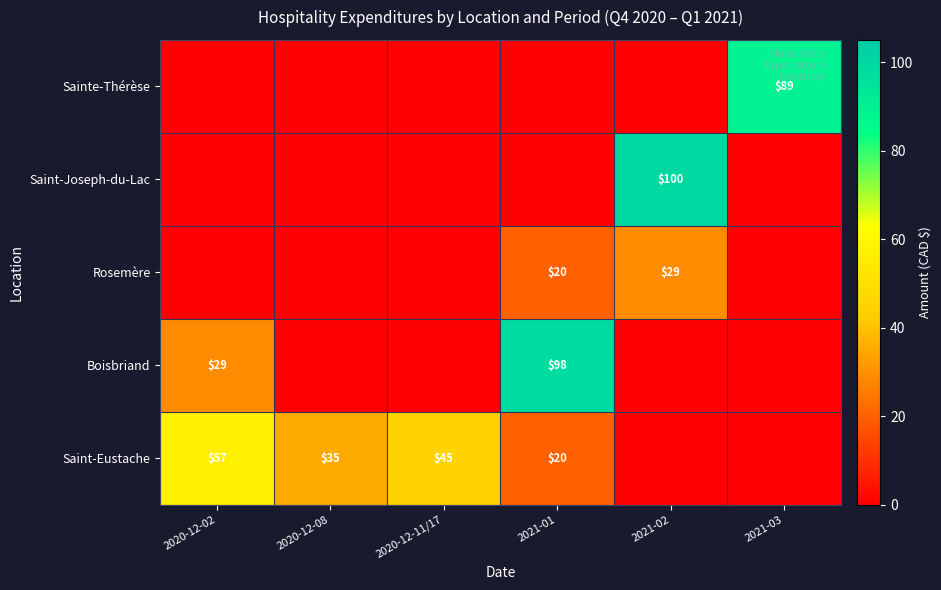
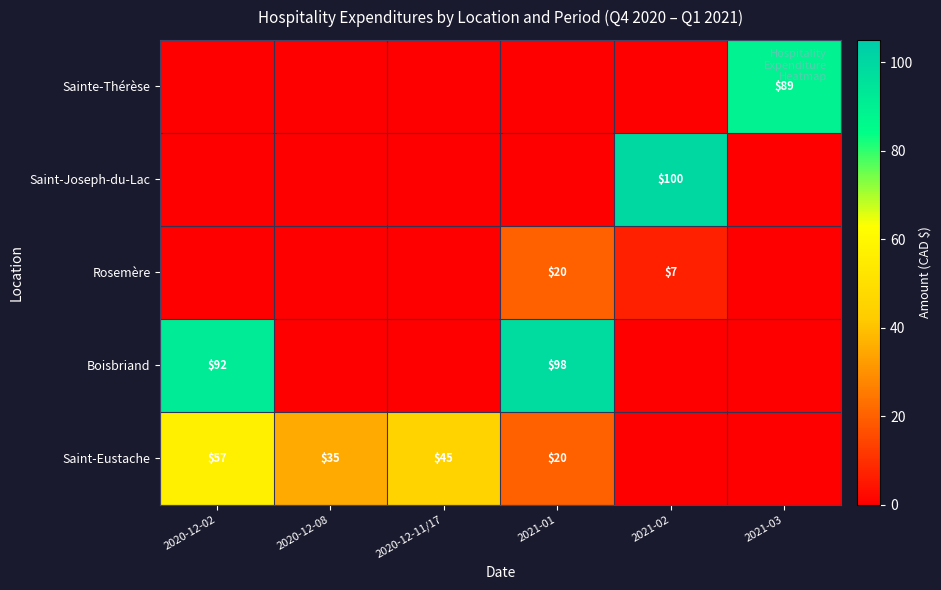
Rosemère, 2021-02: $29 -> $7
Boisbriand, 2020-12-02: $29 -> $92
